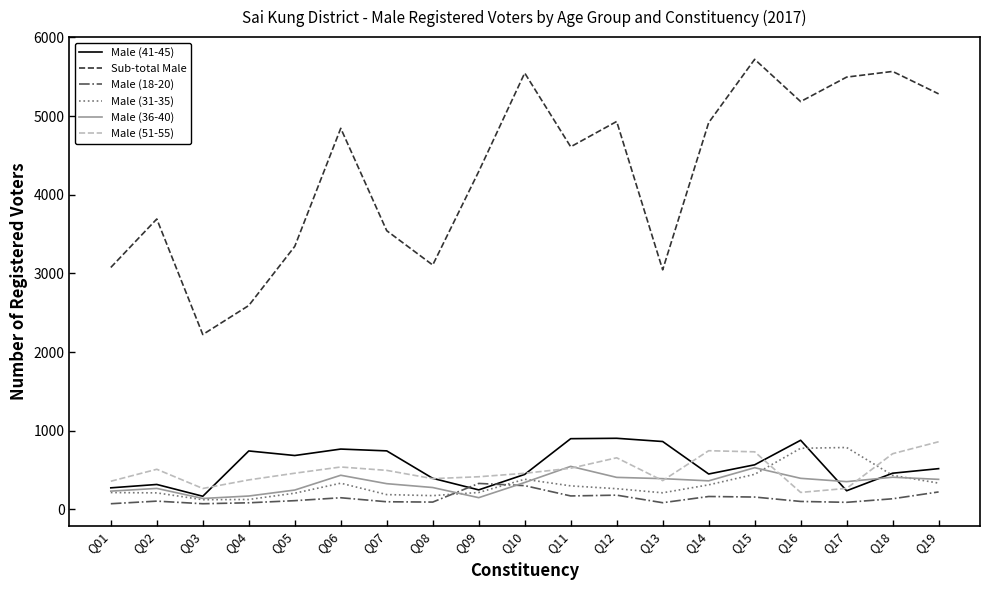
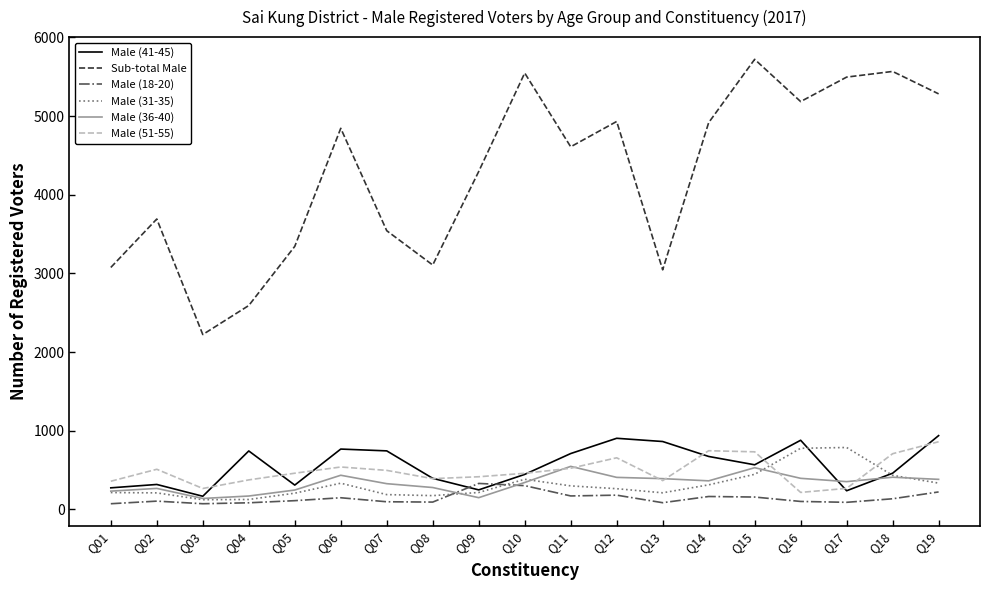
Male (41-45), Q05: 700 -> 300
Male (41-45), Q11: 900 -> 700
Male (41-45), Q14: 500 -> 700
Male (41-45), Q19: 500 -> 900
